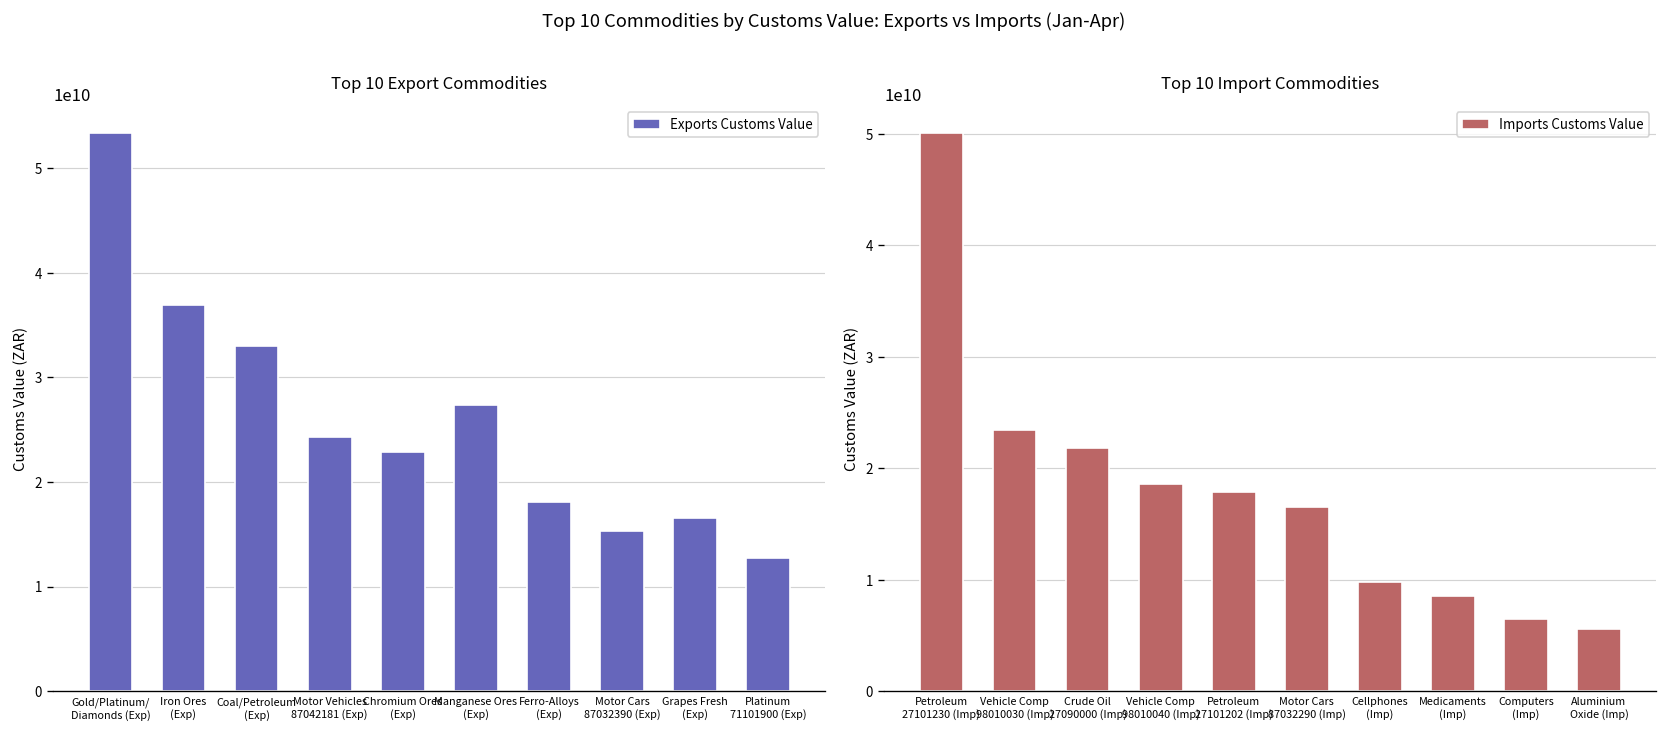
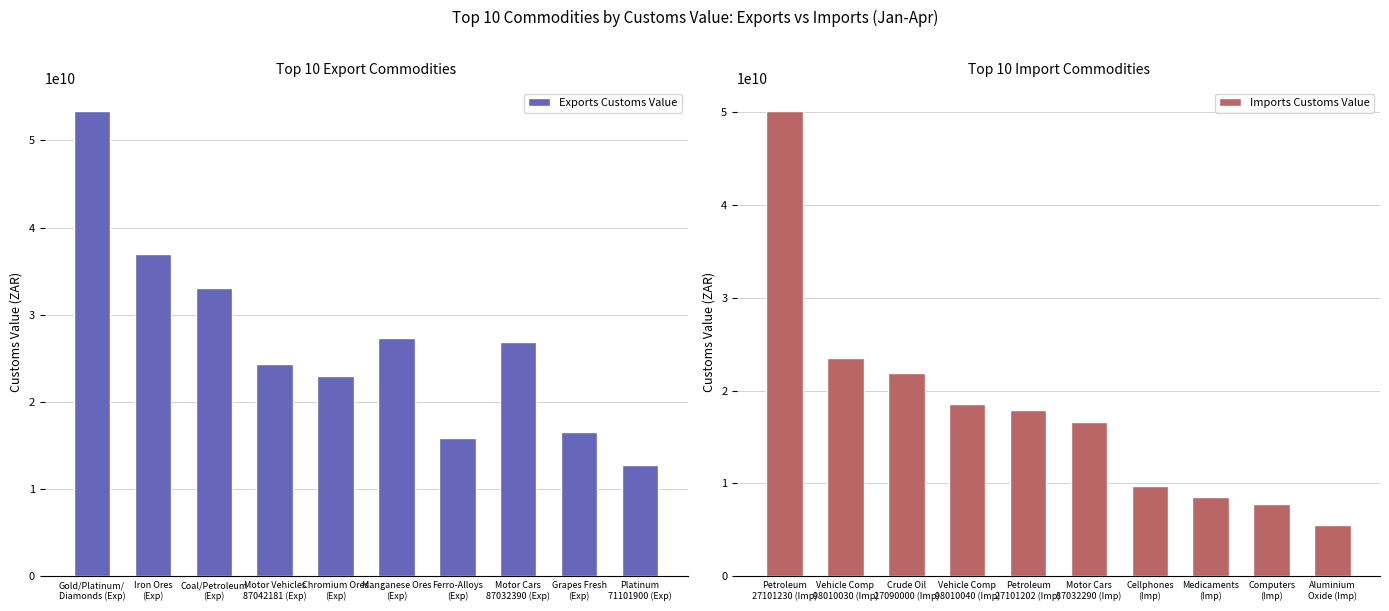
Top 10 Export Commodities, Ferro-Alloys (Exp): 18000000000 -> 16000000000
Top 10 Export Commodities, Motor Cars 87032390 (Exp): 15000000000 -> 27000000000
Top 10 Import Commodities, Computers (Imp): 6000000000 -> 8000000000
